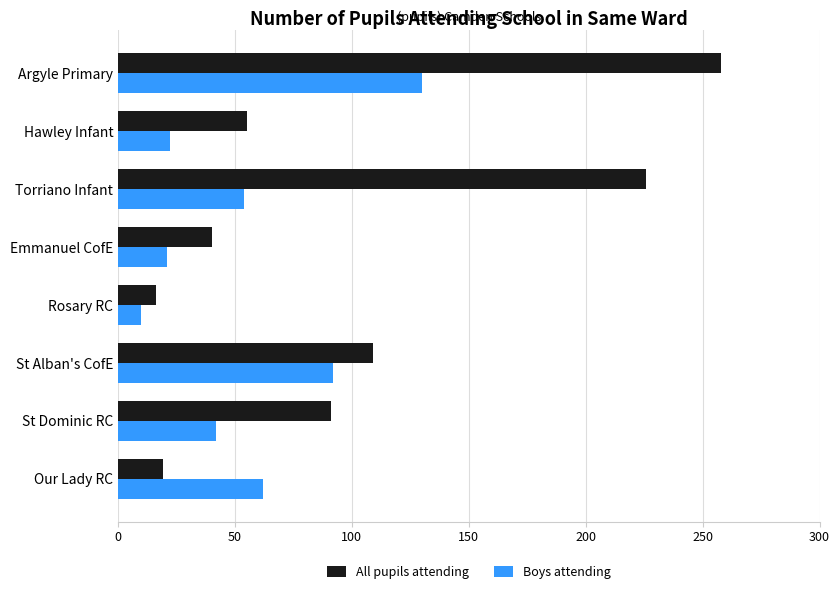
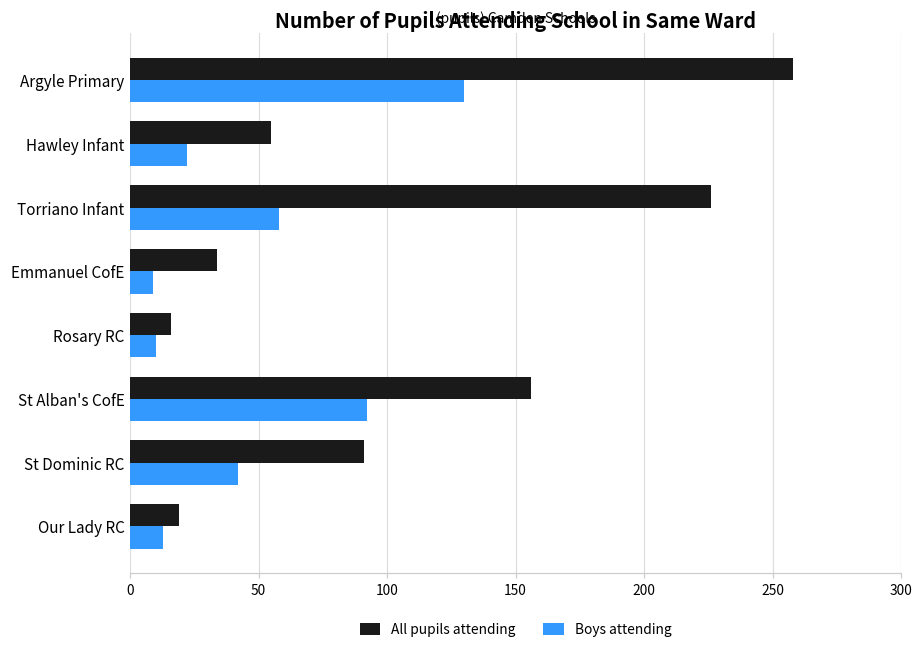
Boys attending, Torriano Infant: 54 -> 58
All pupils attending, Emmanuel CofE: 40 -> 34
Boys attending, Emmanuel CofE: 21 -> 9
All pupils attending, St Alban's CofE: 109 -> 156
Boys attending, Our Lady RC: 62 -> 13
